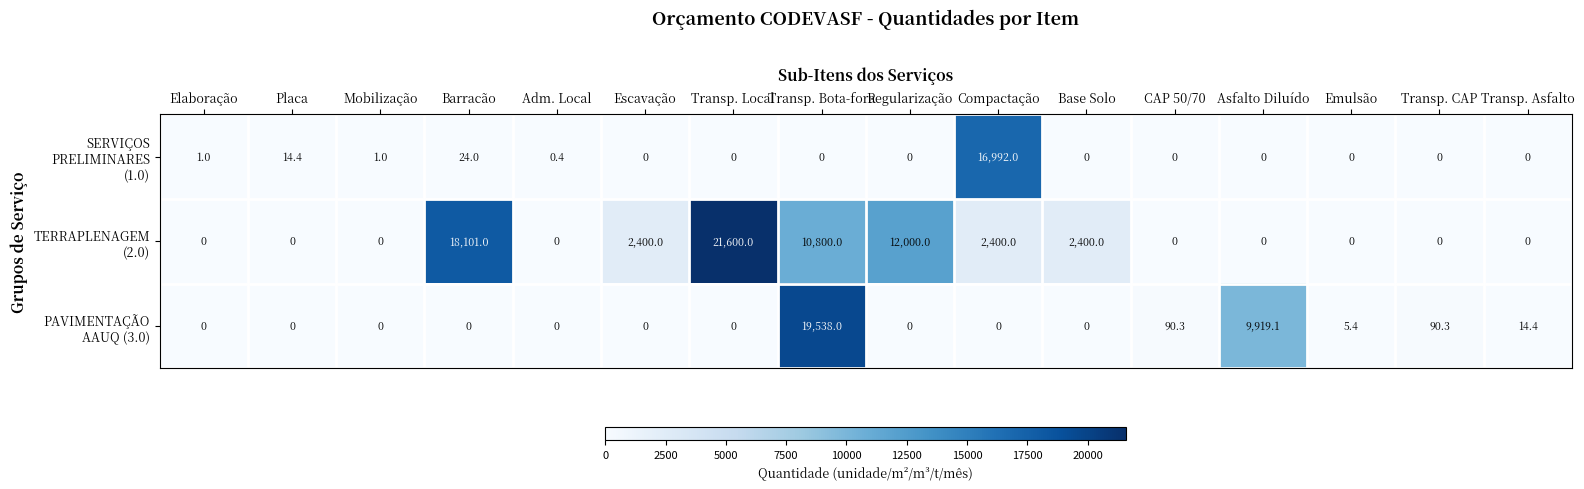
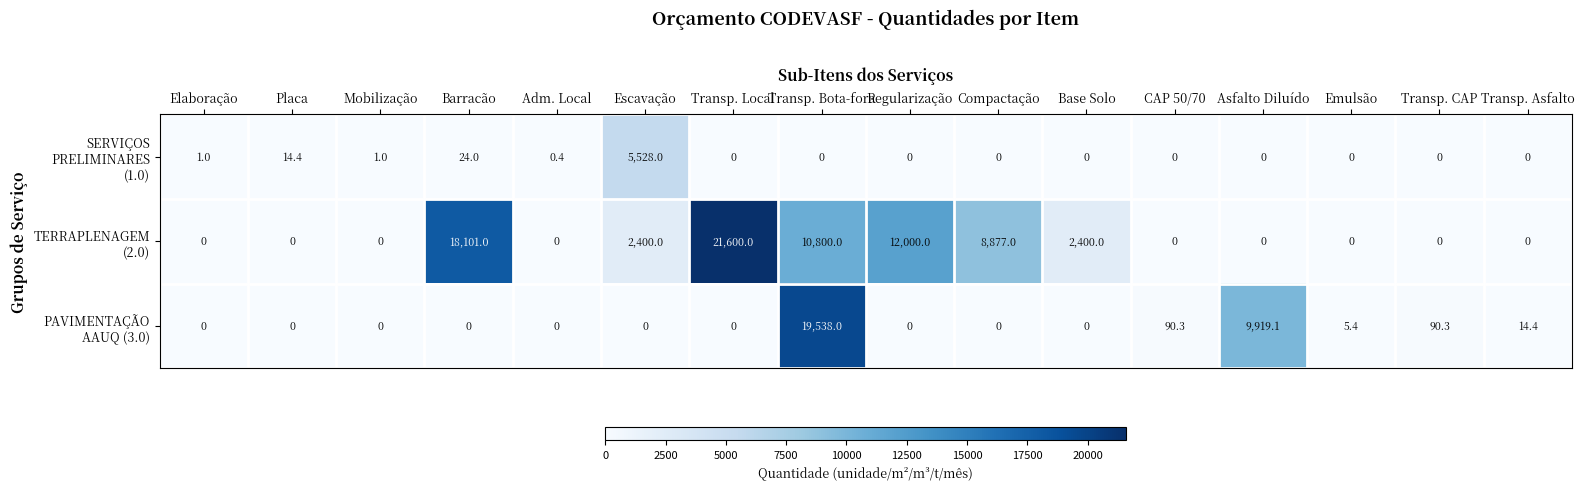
SERVIÇOS PRELIMINARES (1.0), Escavação: 0 -> 5,528.0
SERVIÇOS PRELIMINARES (1.0), Compactação: 16,992.0 -> 0
TERRAPLENAGEM (2.0), Compactação: 2,400.0 -> 8,877.0
